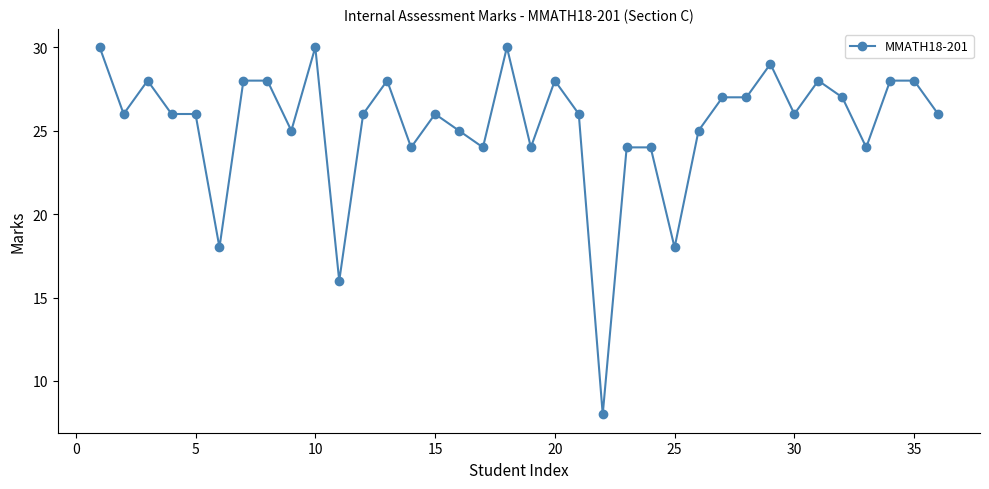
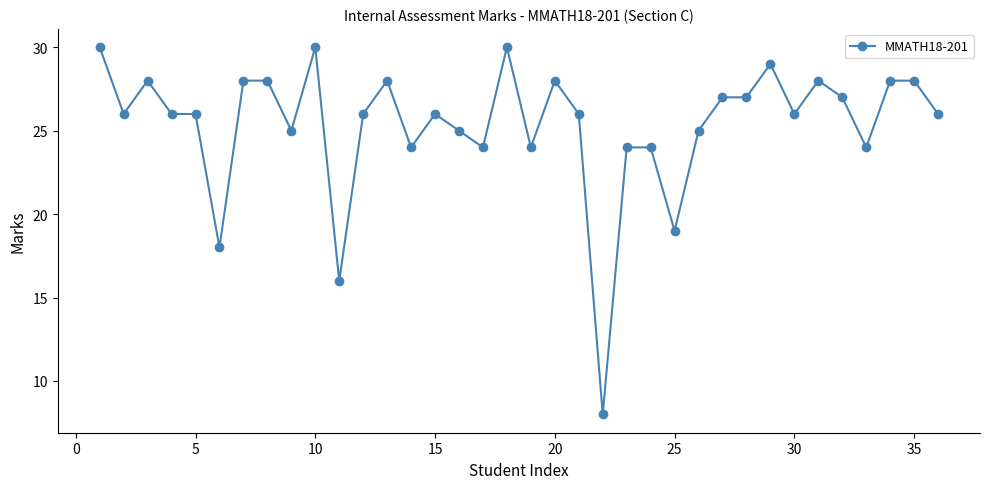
25: 18 -> 19
